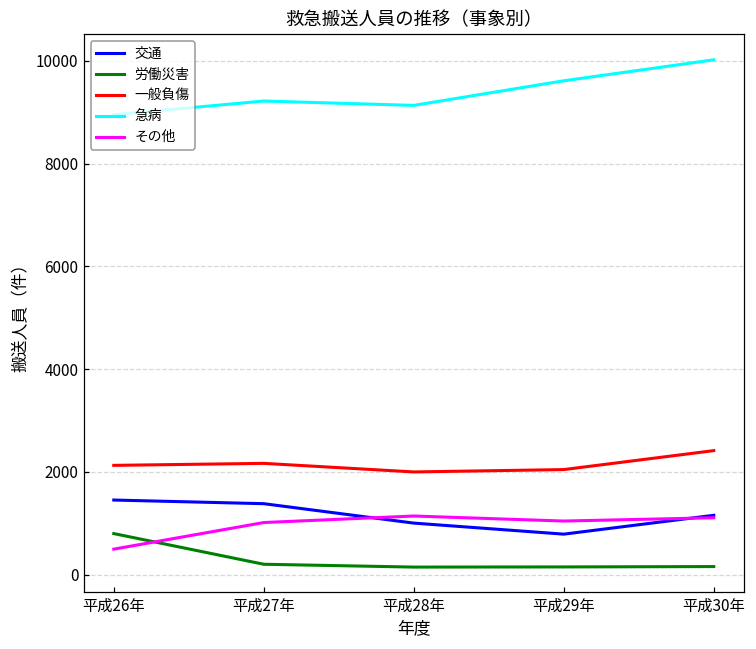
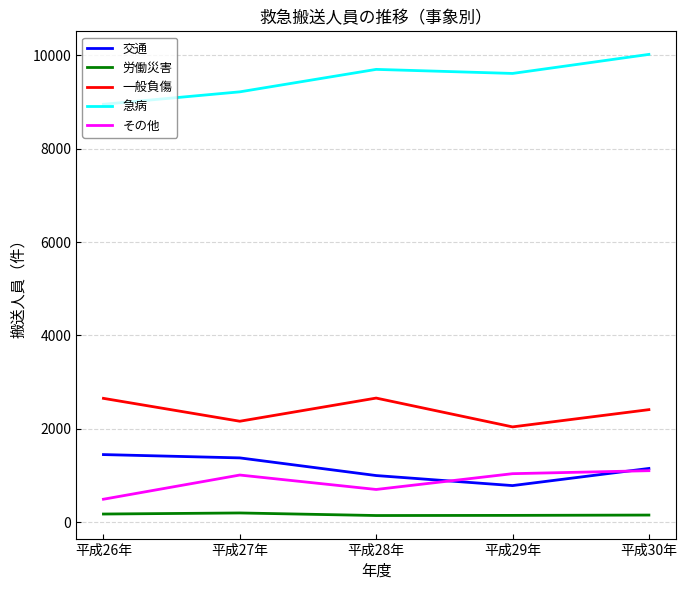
労働災害, 平成26年: 800 -> 200
一般負傷, 平成26年: 2100 -> 2700
一般負傷, 平成28年: 2000 -> 2700
急病, 平成28年: 9100 -> 9700
その他, 平成28年: 1100 -> 700
